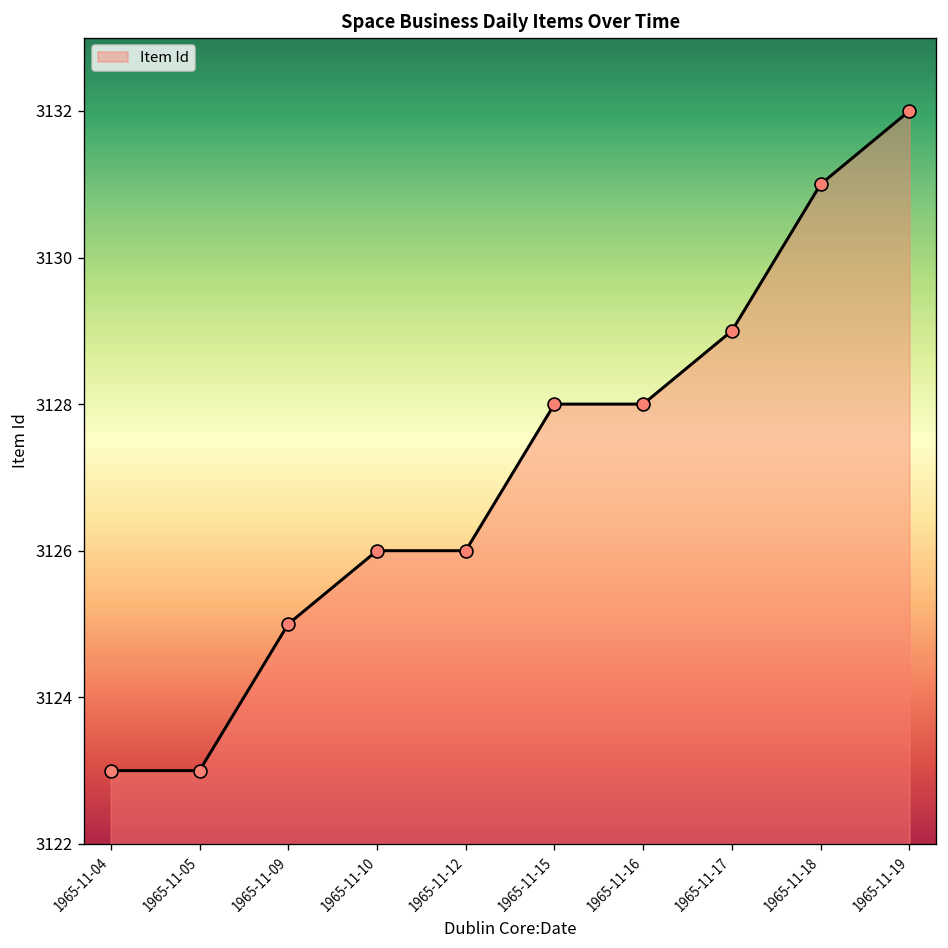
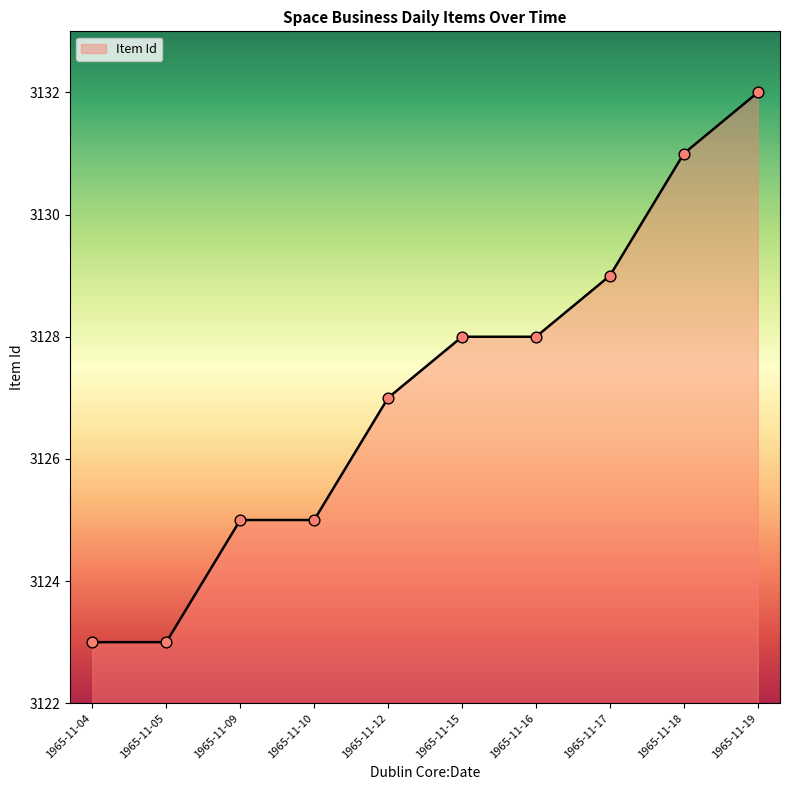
1965-11-10: 3126 -> 3125
1965-11-12: 3126 -> 3127
